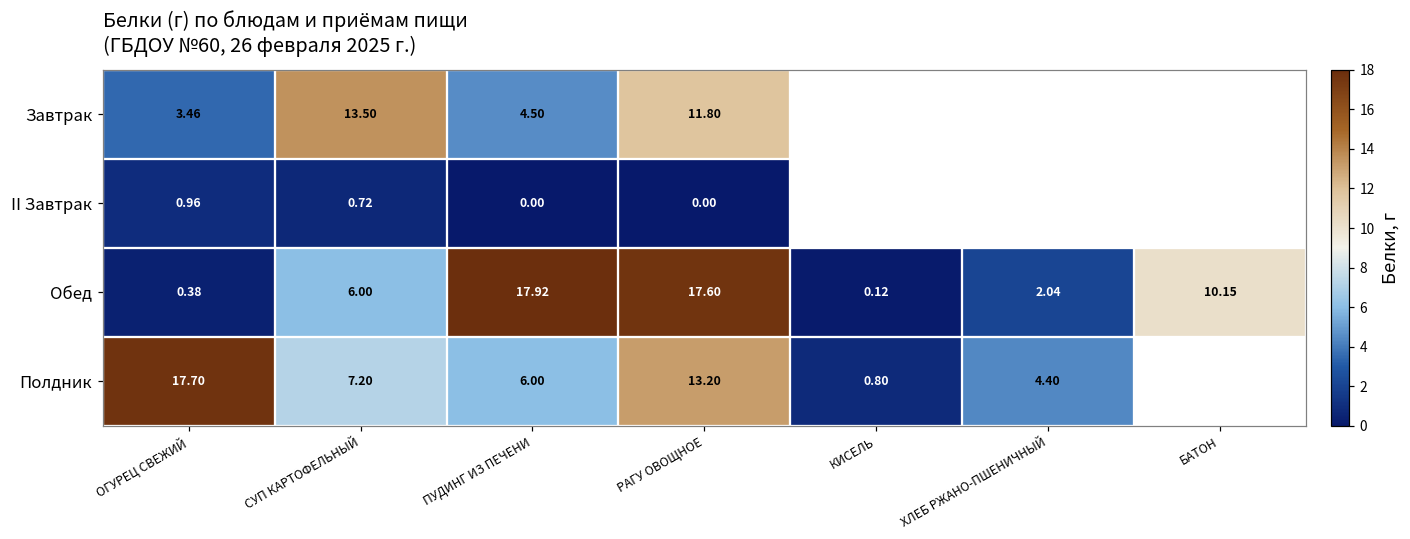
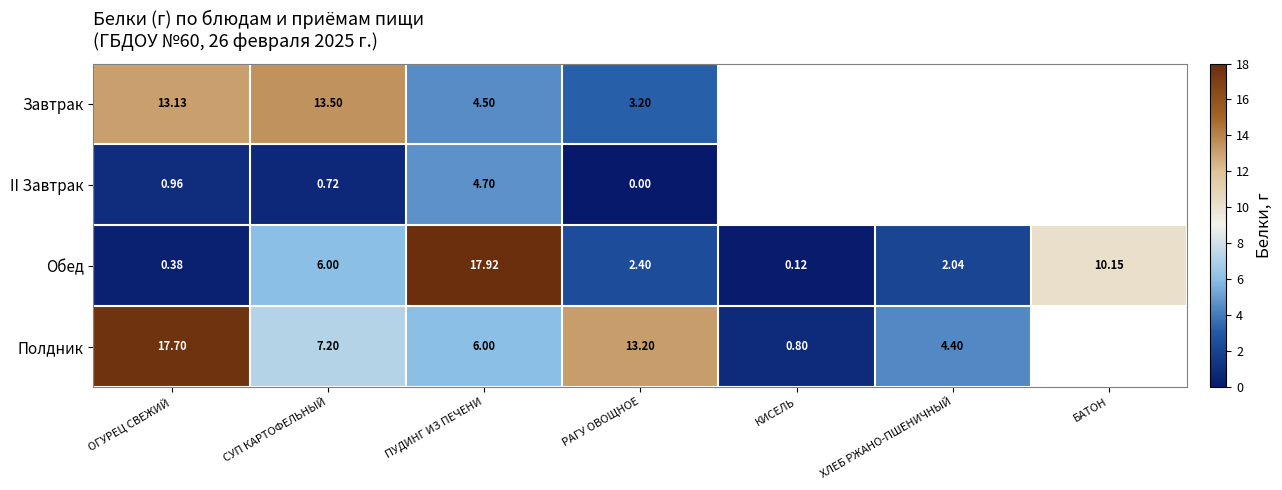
Завтрак, ОГУРЕЦ СВЕЖИЙ: 3.46 -> 13.13
Завтрак, РАГУ ОВОЩНОЕ: 11.80 -> 3.20
II Завтрак, ПУДИНГ ИЗ ПЕЧЕНИ: 0.00 -> 4.70
Обед, РАГУ ОВОЩНОЕ: 17.60 -> 2.40
